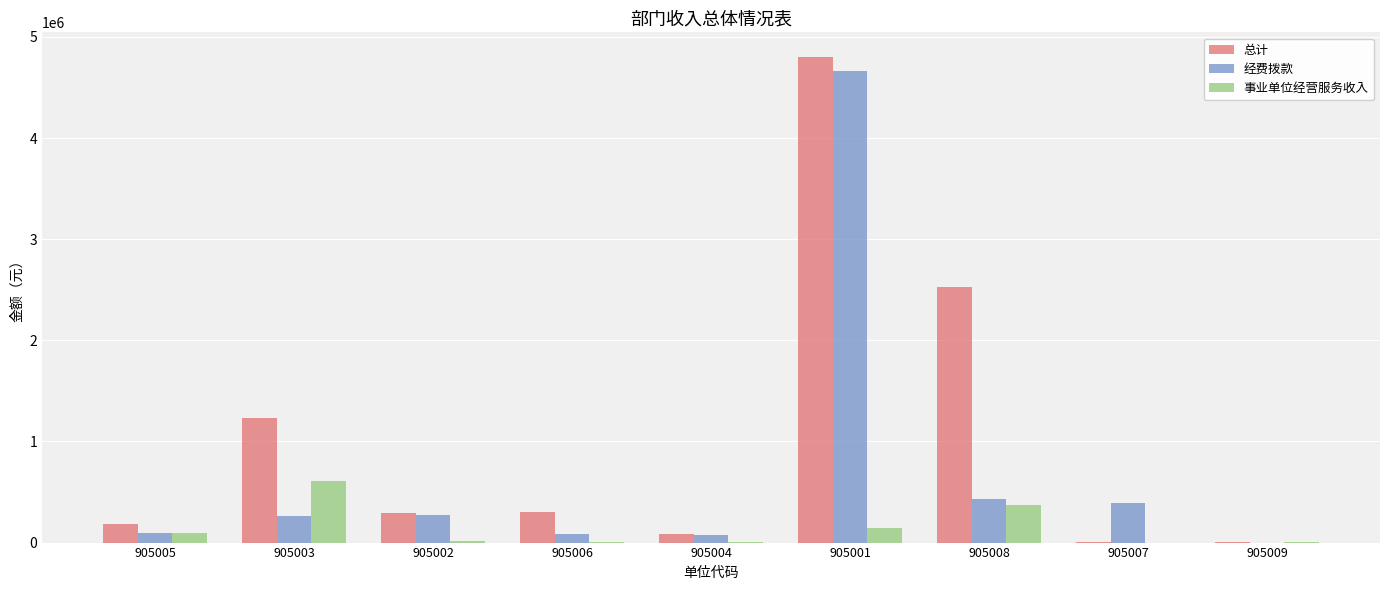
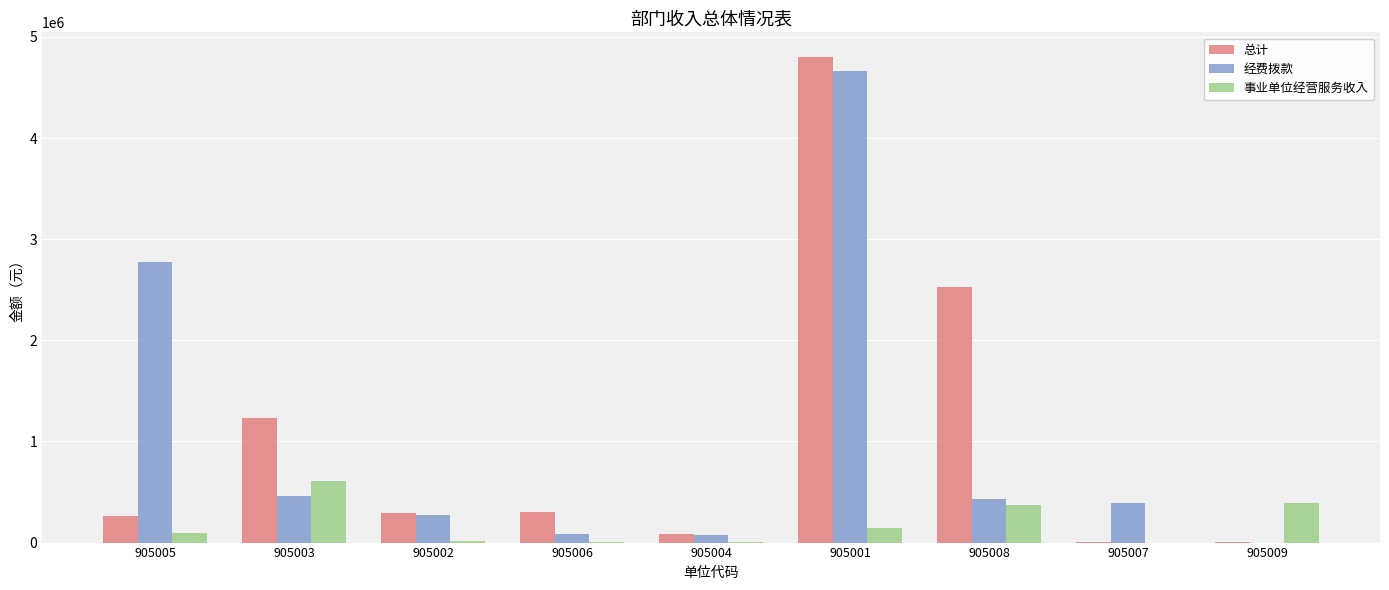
总计, 905005: 180000 -> 260000
经费拨款, 905005: 90000 -> 2770000
经费拨款, 905003: 260000 -> 460000
事业单位经营服务收入, 905009: 10000 -> 400000
